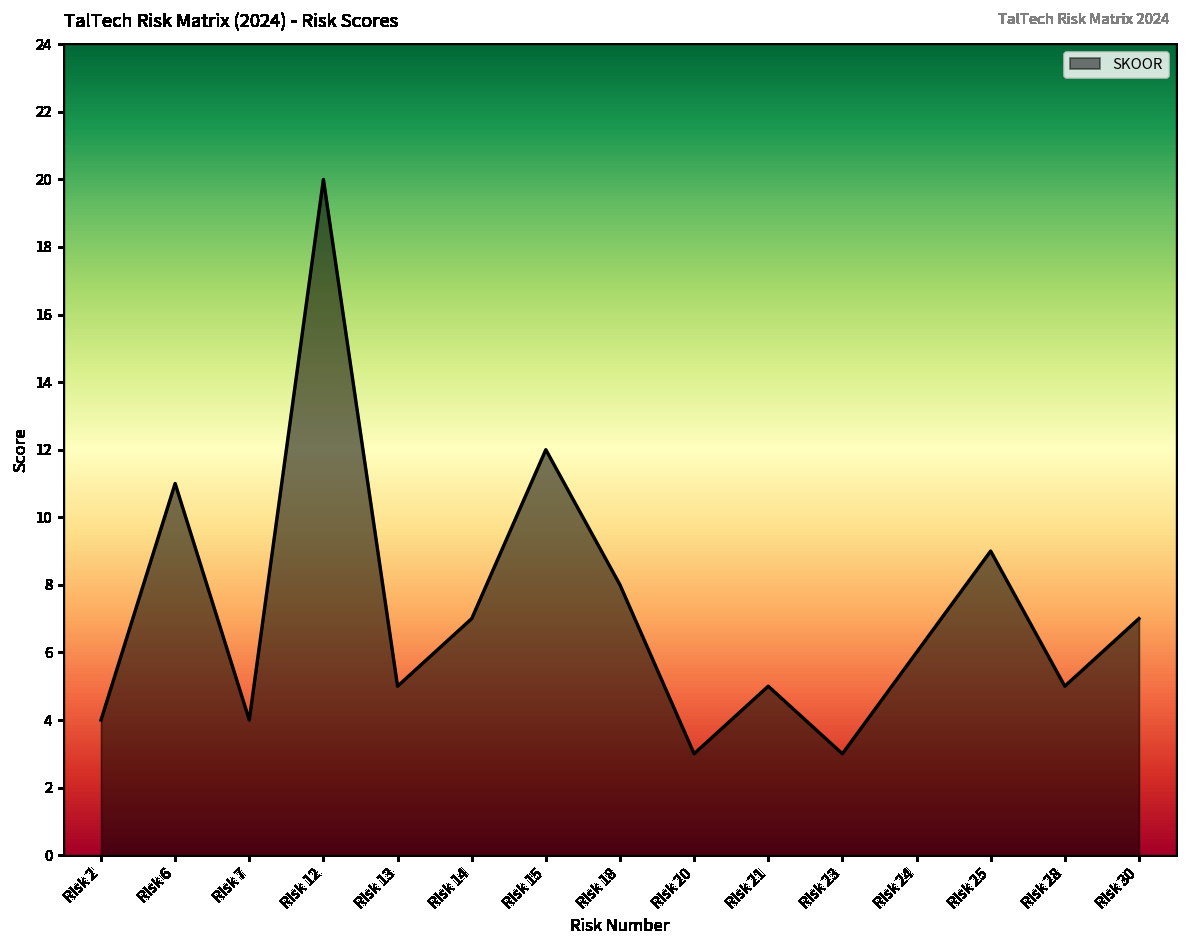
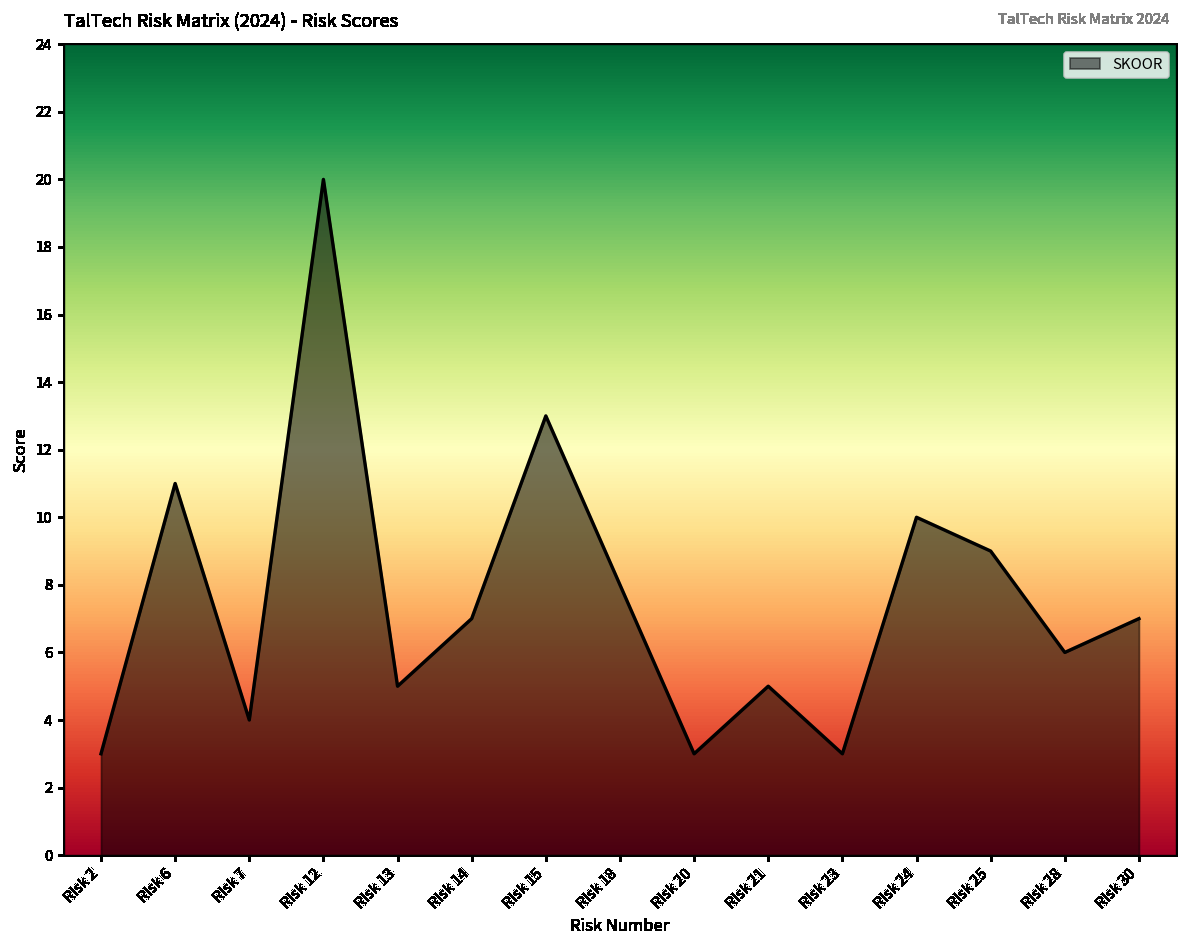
Risk 2: 4 -> 3
Risk 15: 12 -> 13
Risk 24: 6 -> 10
Risk 28: 5 -> 6
